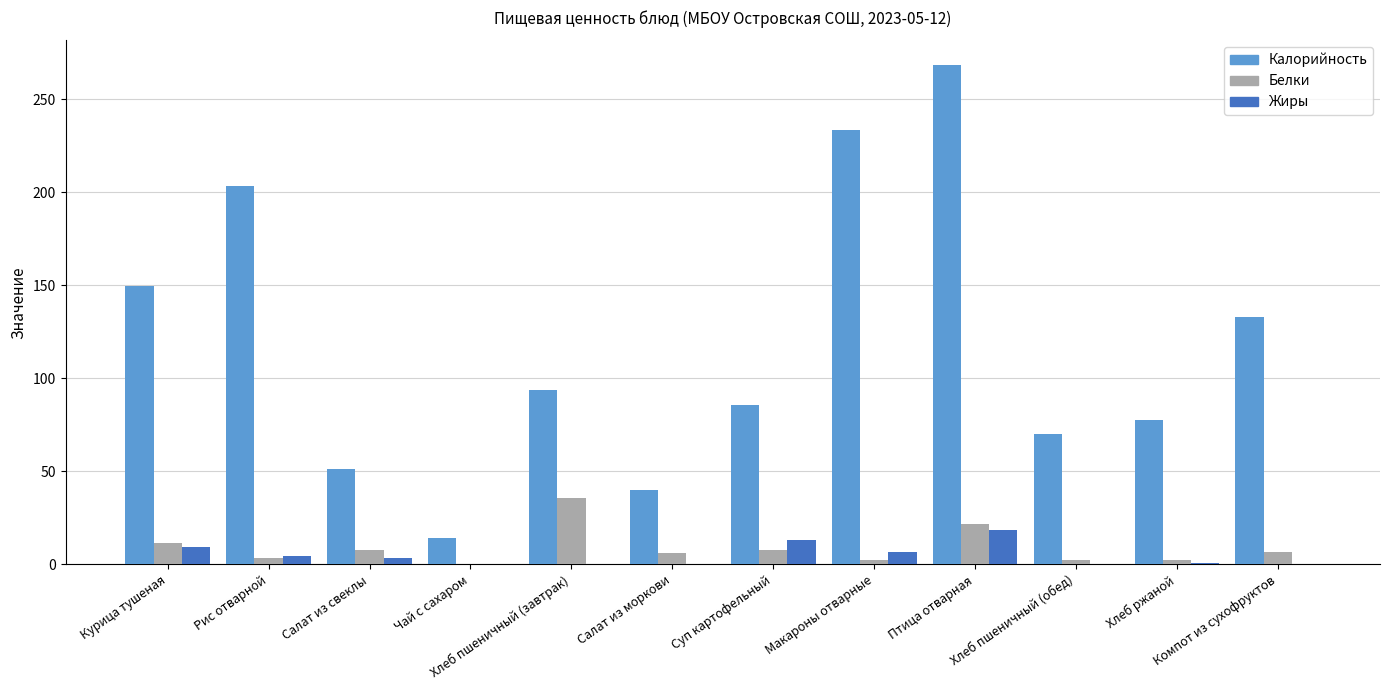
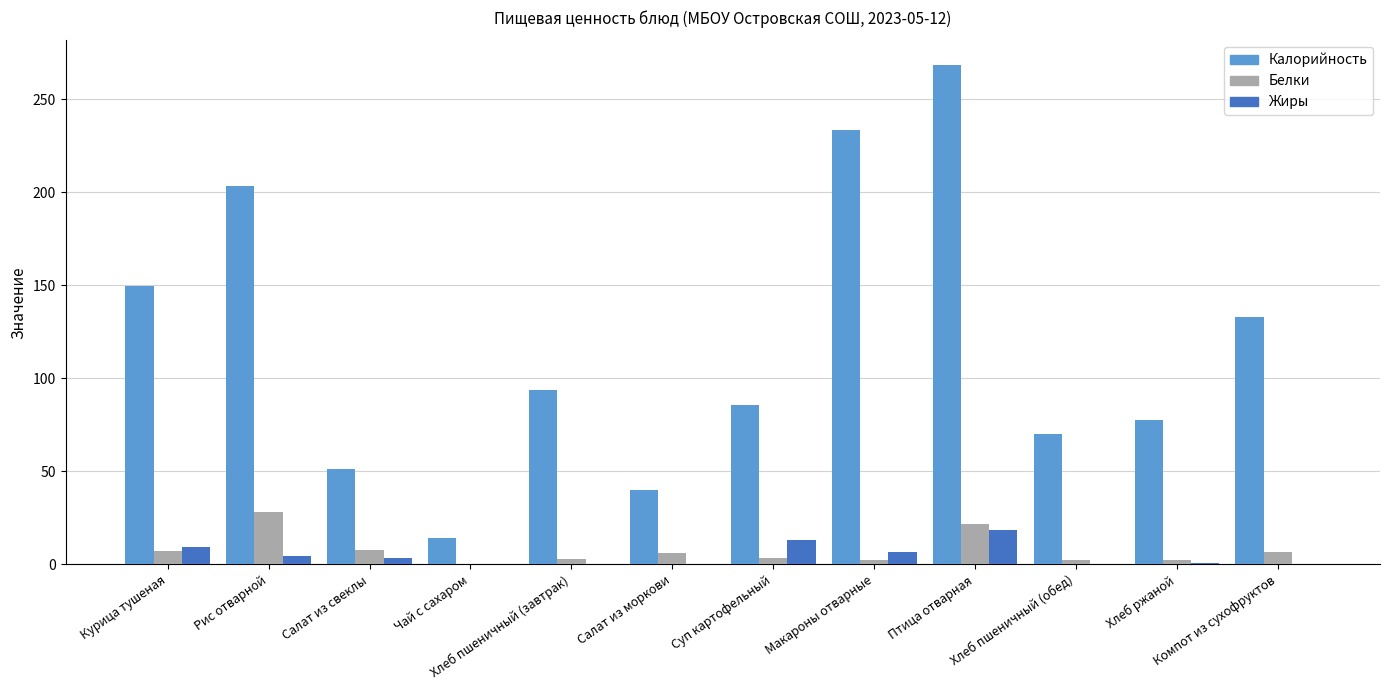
Белки, Курица тушеная: 12 -> 7
Белки, Рис отварной: 4 -> 28
Белки, Хлеб пшеничный (завтрак): 36 -> 3
Белки, Суп картофельный: 8 -> 3
